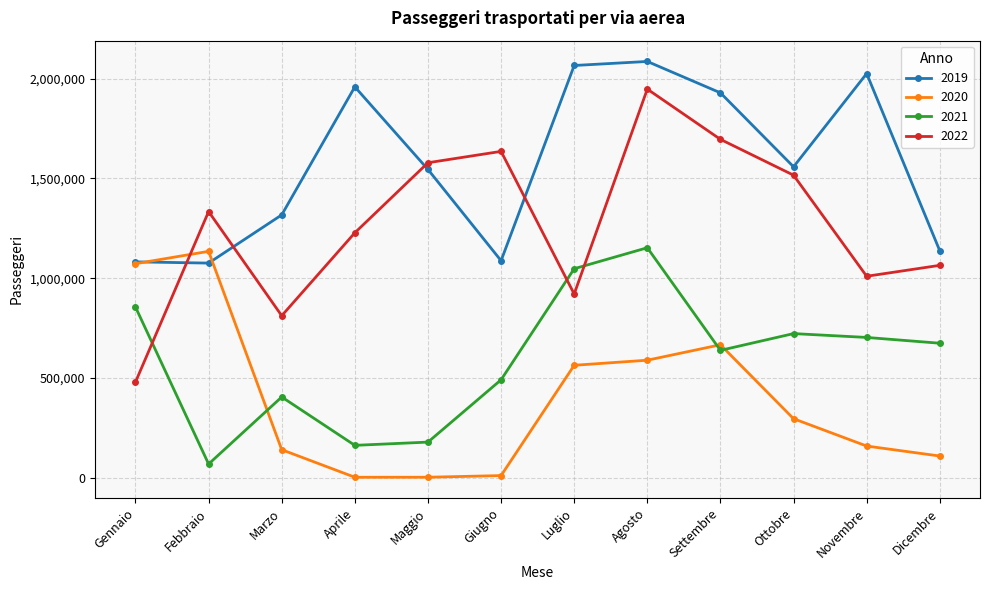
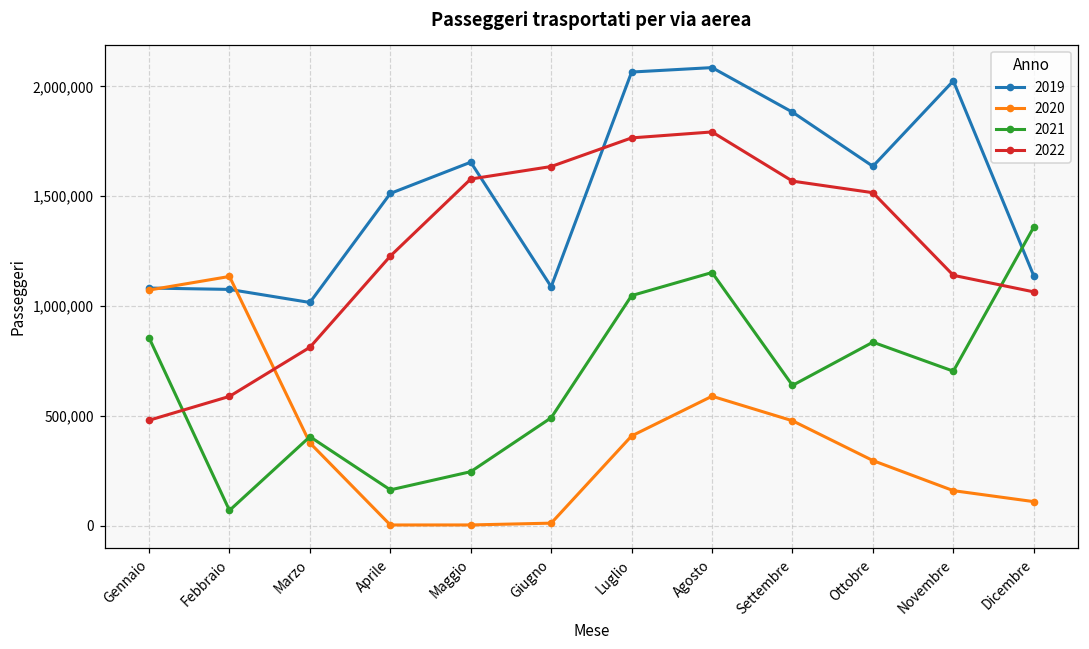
2022, Febbraio: 1,330,000 -> 590,000
2019, Marzo: 1,320,000 -> 1,020,000
2020, Marzo: 140,000 -> 380,000
2019, Aprile: 1,960,000 -> 1,510,000
2019, Maggio: 1,540,000 -> 1,660,000
2021, Maggio: 180,000 -> 250,000
2020, Luglio: 560,000 -> 410,000
2022, Luglio: 920,000 -> 1,770,000
2022, Agosto: 1,950,000 -> 1,790,000
2019, Settembre: 1,930,000 -> 1,880,000
2020, Settembre: 670,000 -> 480,000
2022, Settembre: 1,700,000 -> 1,570,000
2019, Ottobre: 1,560,000 -> 1,640,000
2021, Ottobre: 720,000 -> 840,000
2022, Novembre: 1,010,000 -> 1,140,000
2021, Dicembre: 670,000 -> 1,360,000
